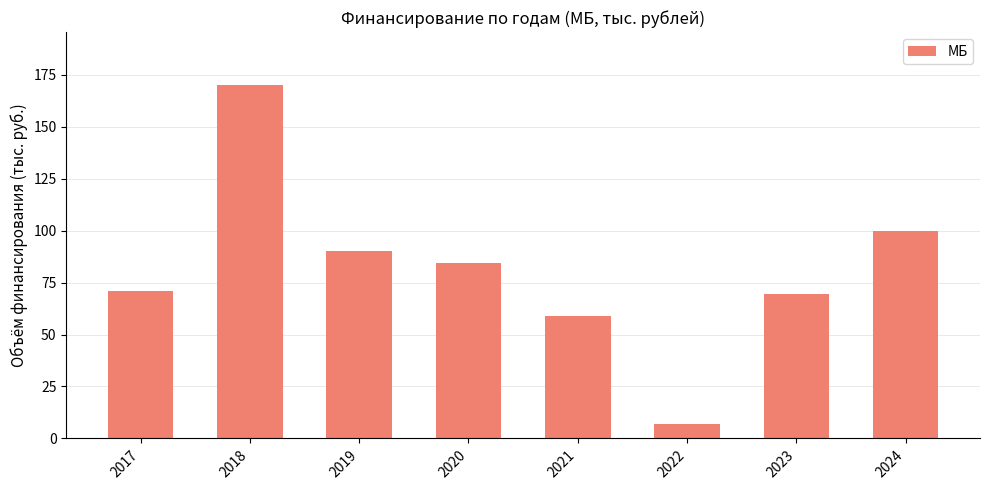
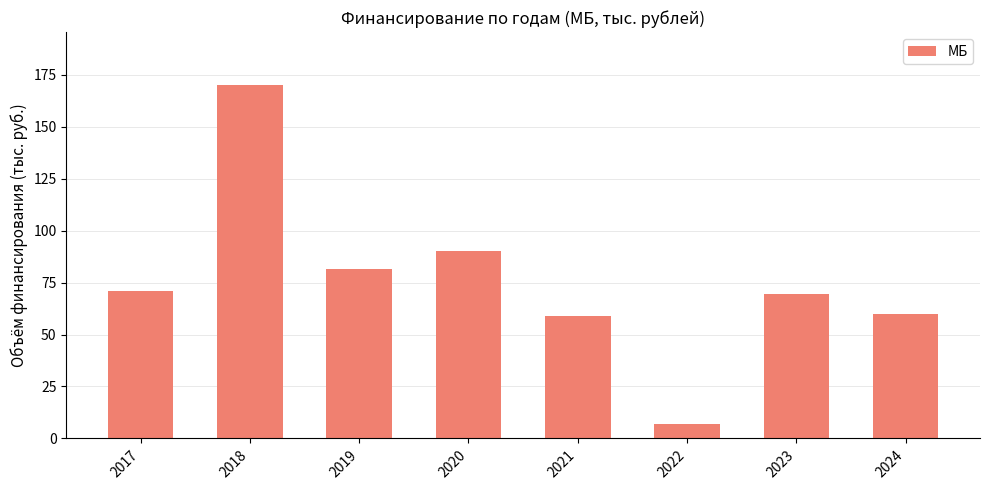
2019: 90 -> 82
2020: 85 -> 90
2024: 100 -> 60
